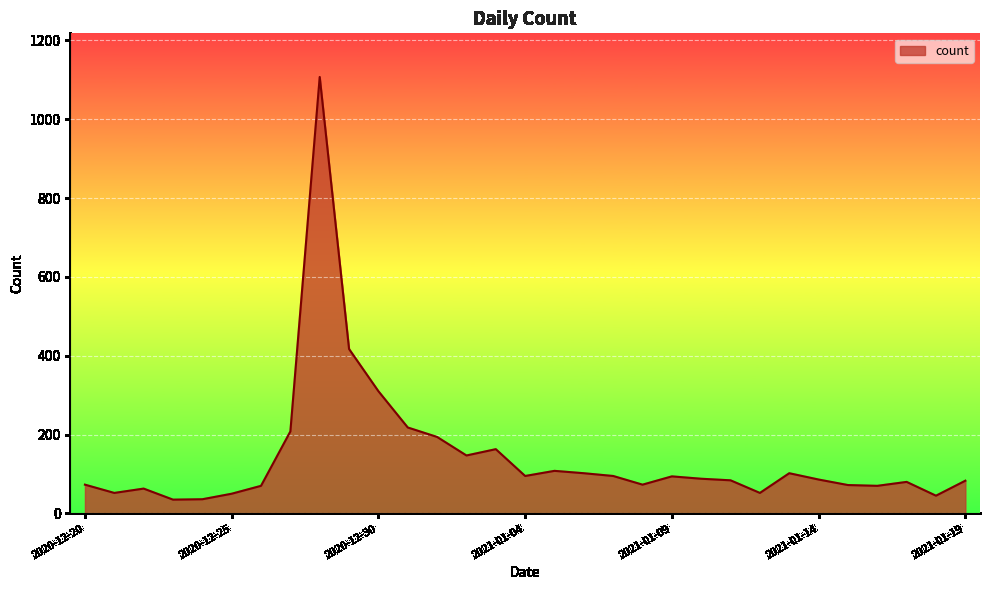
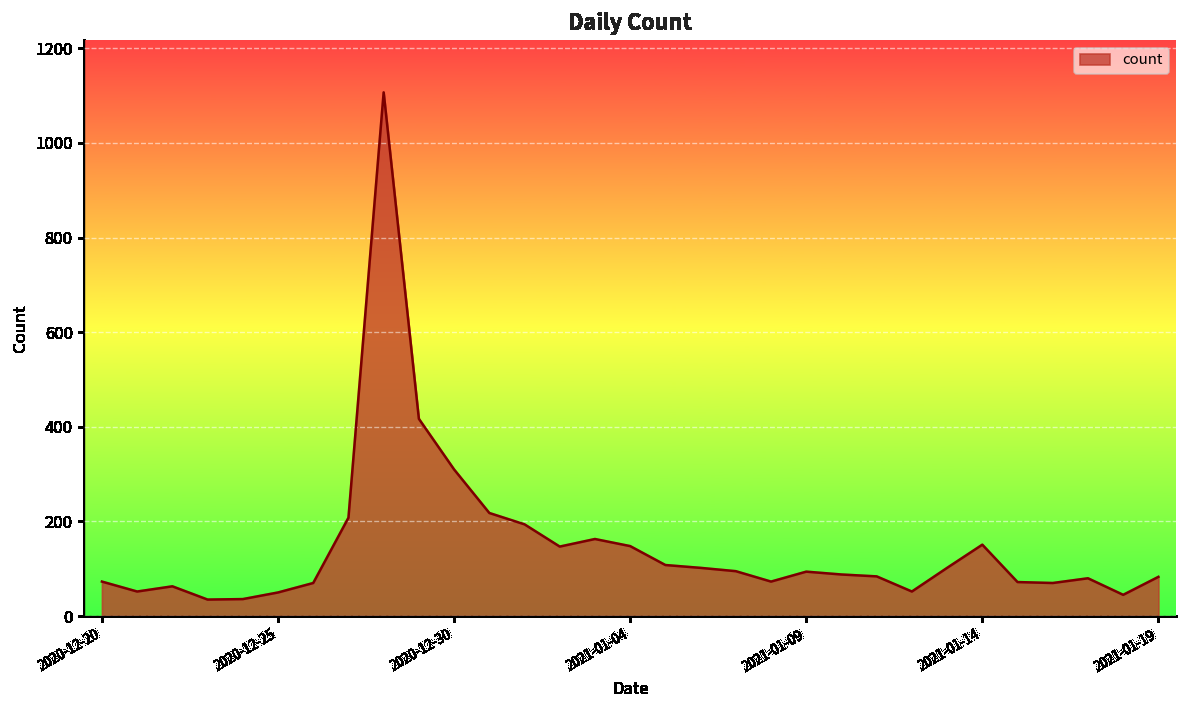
2021-01-04: 100 -> 150
2021-01-14: 90 -> 150
